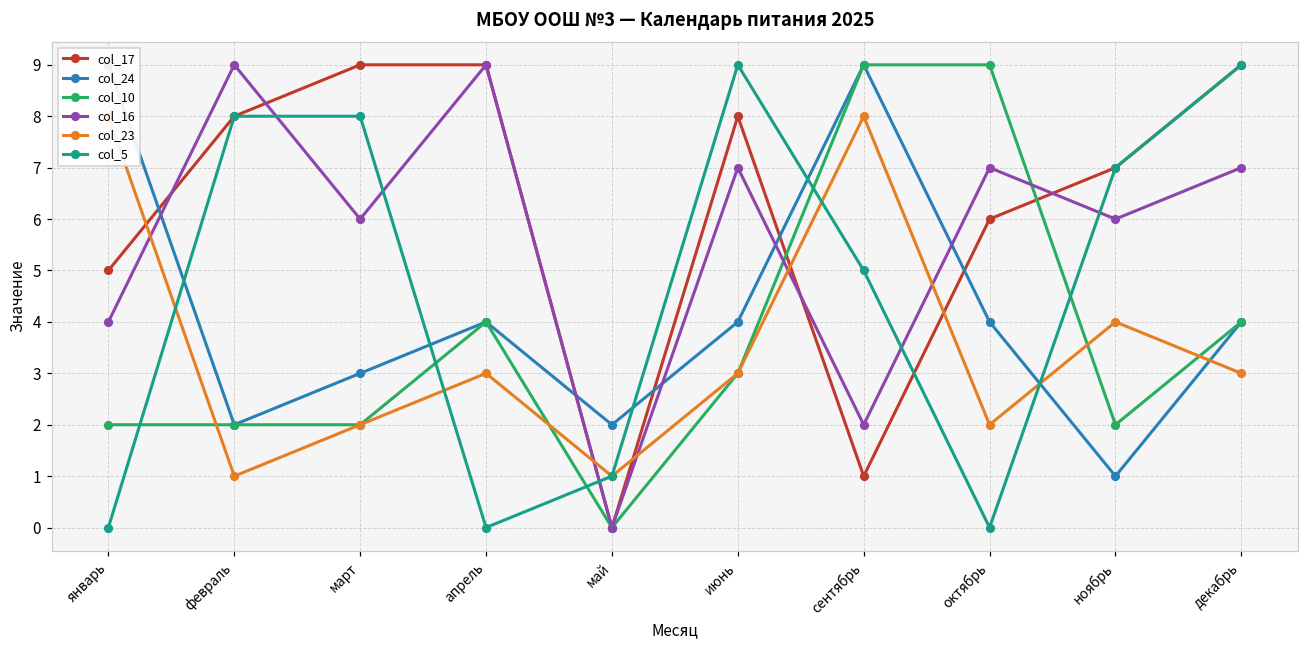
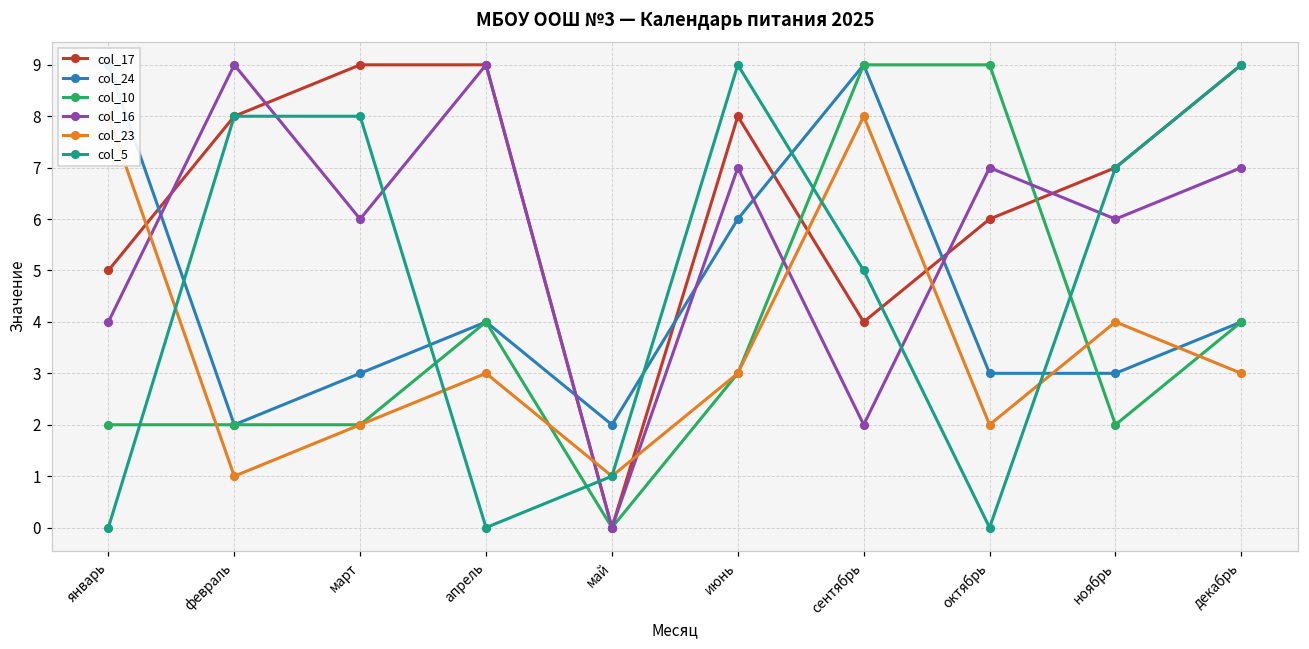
col_24, июнь: 4 -> 6
col_17, сентябрь: 1 -> 4
col_24, октябрь: 4 -> 3
col_24, ноябрь: 1 -> 3
